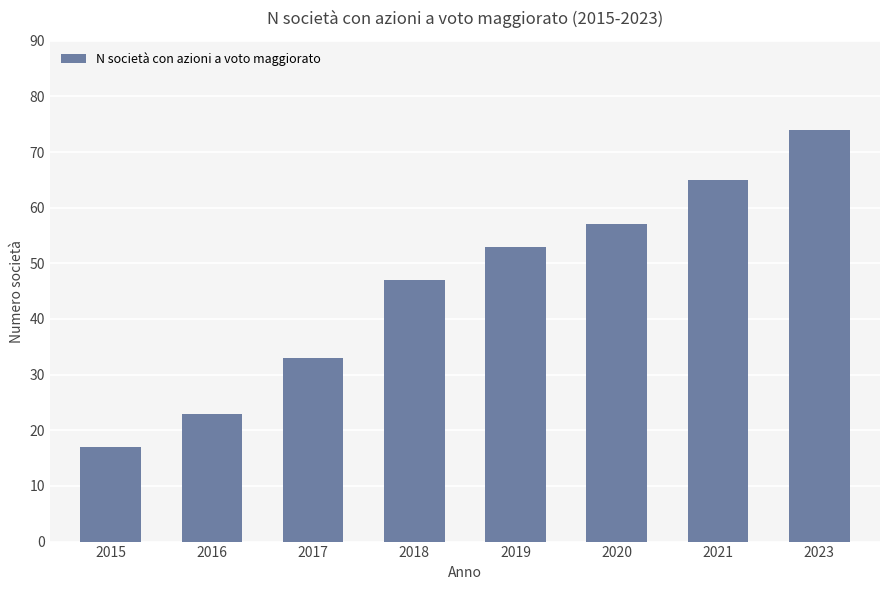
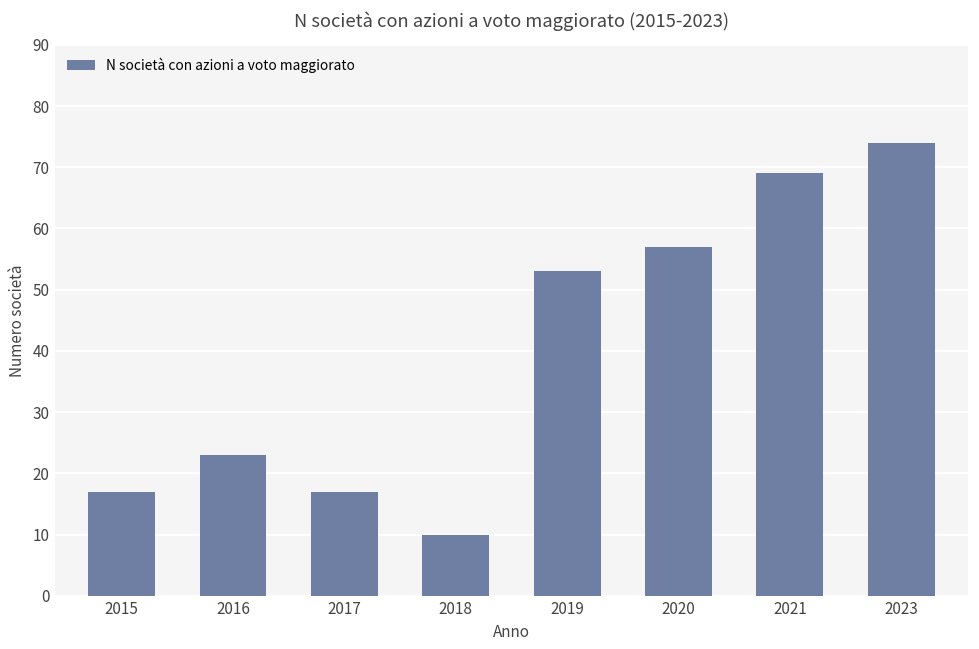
2017: 33 -> 17
2018: 47 -> 10
2021: 65 -> 69
